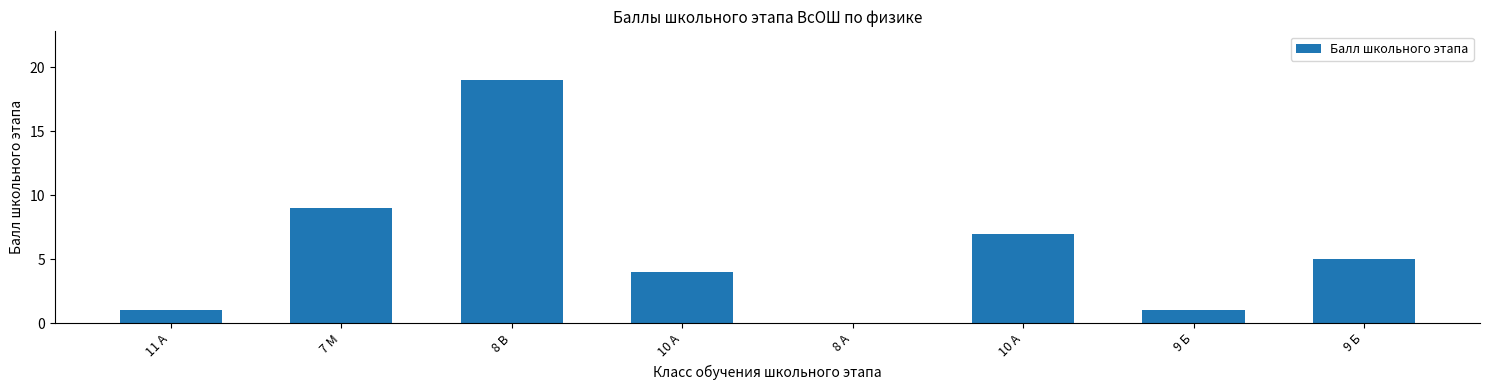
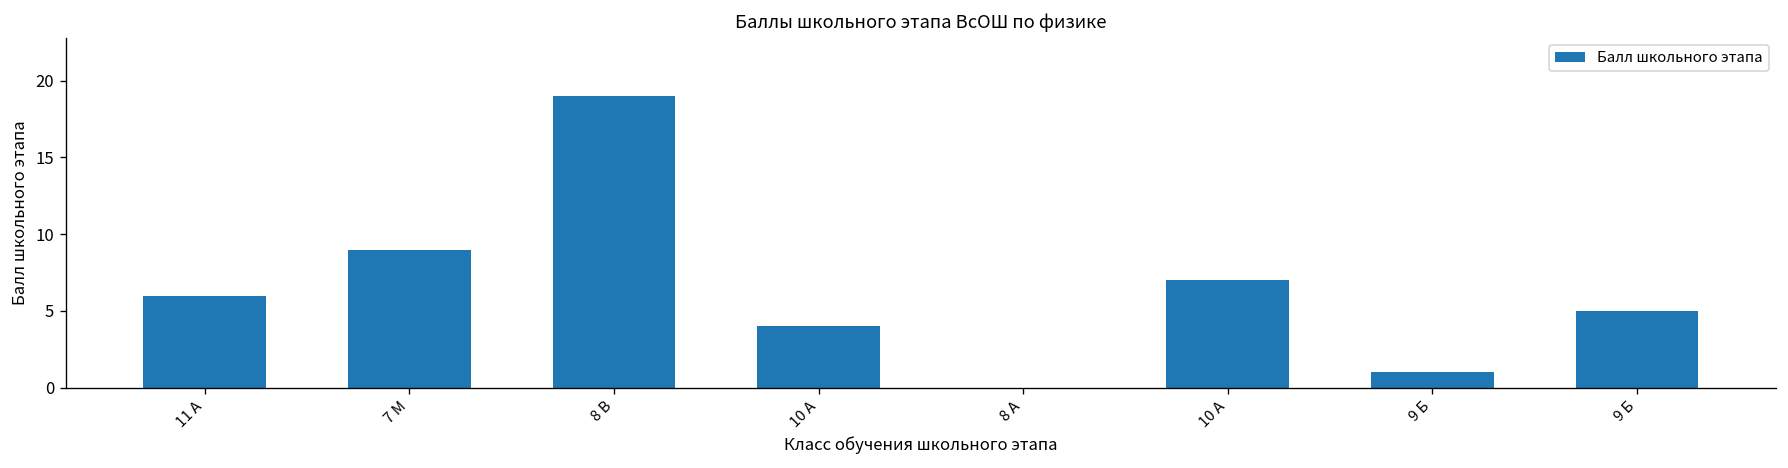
11 А: 1 -> 6
